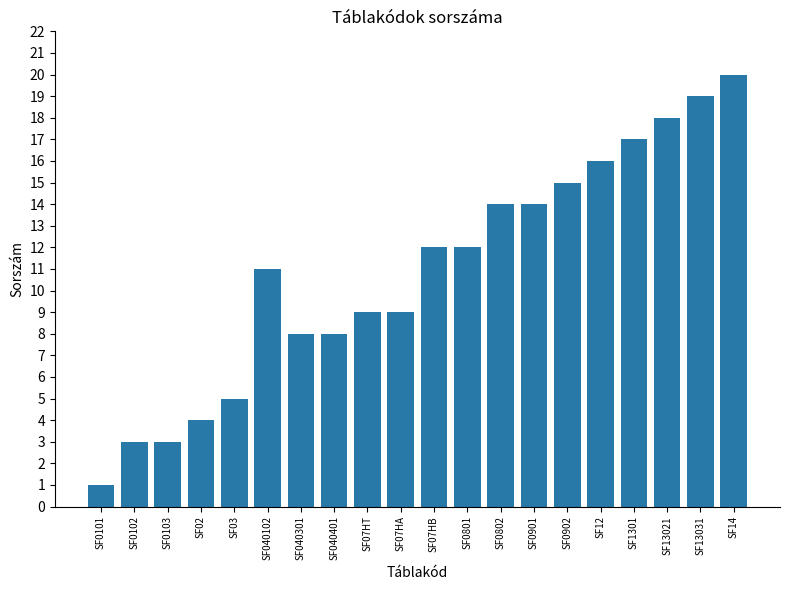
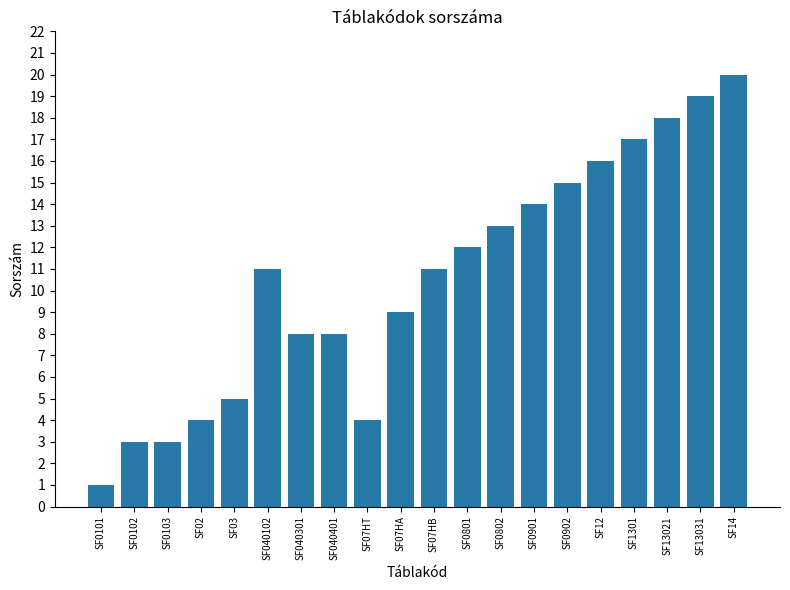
SF07HT: 9 -> 4
SF07HB: 12 -> 11
SF0802: 14 -> 13
